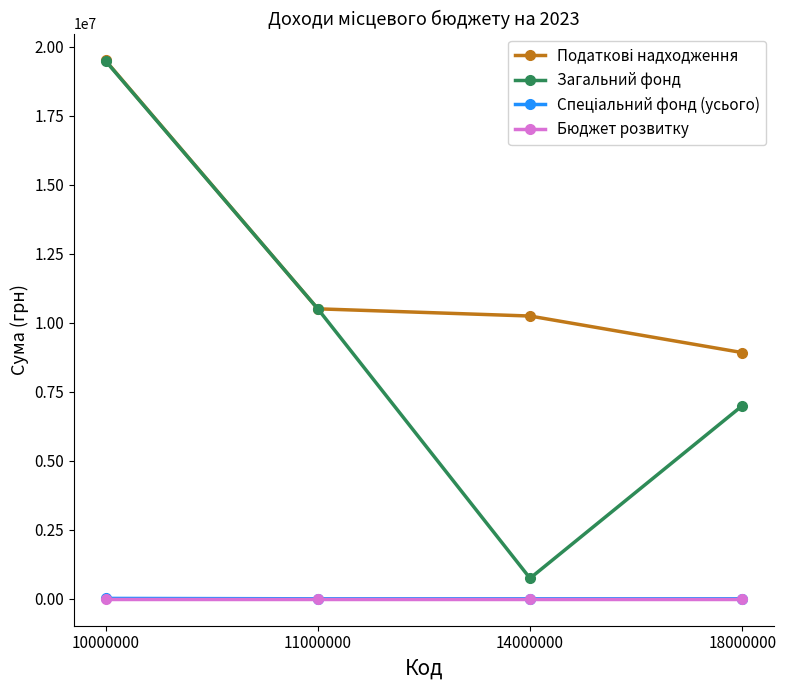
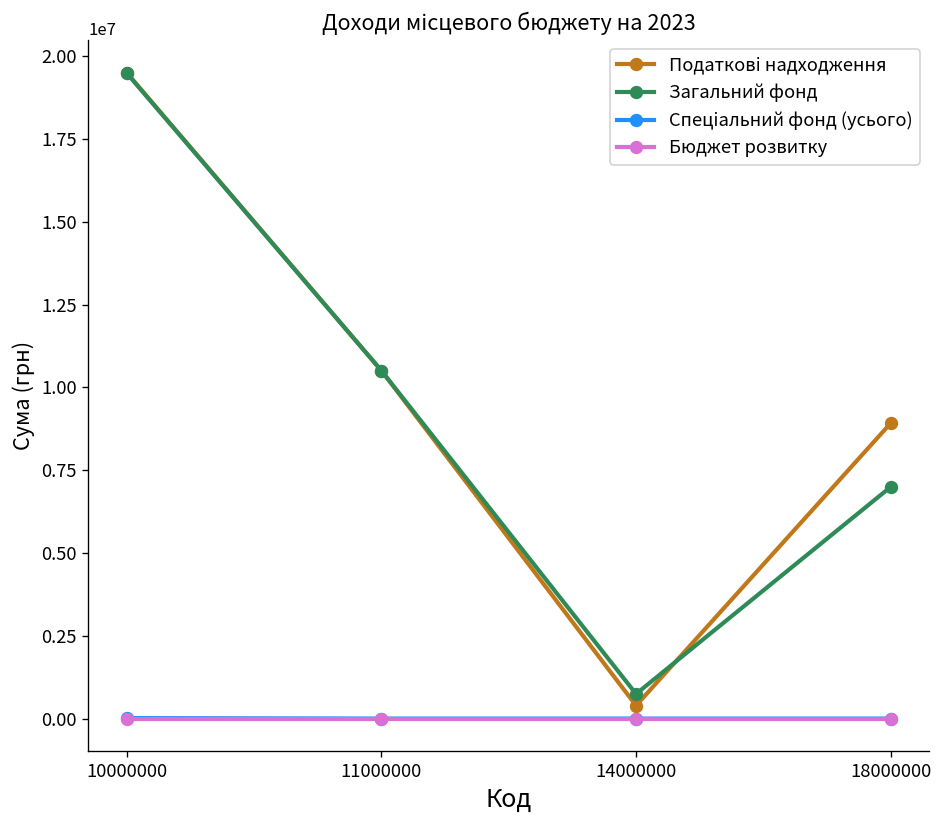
Податкові надходження, 14000000: 10200000 -> 400000
